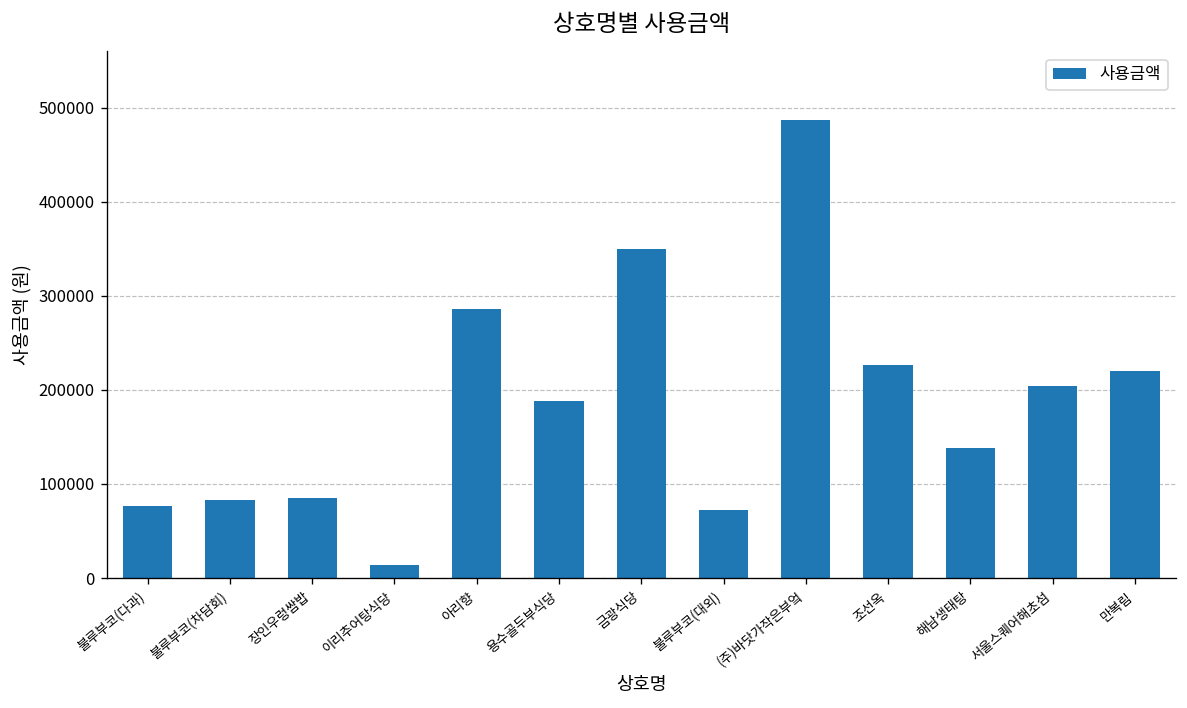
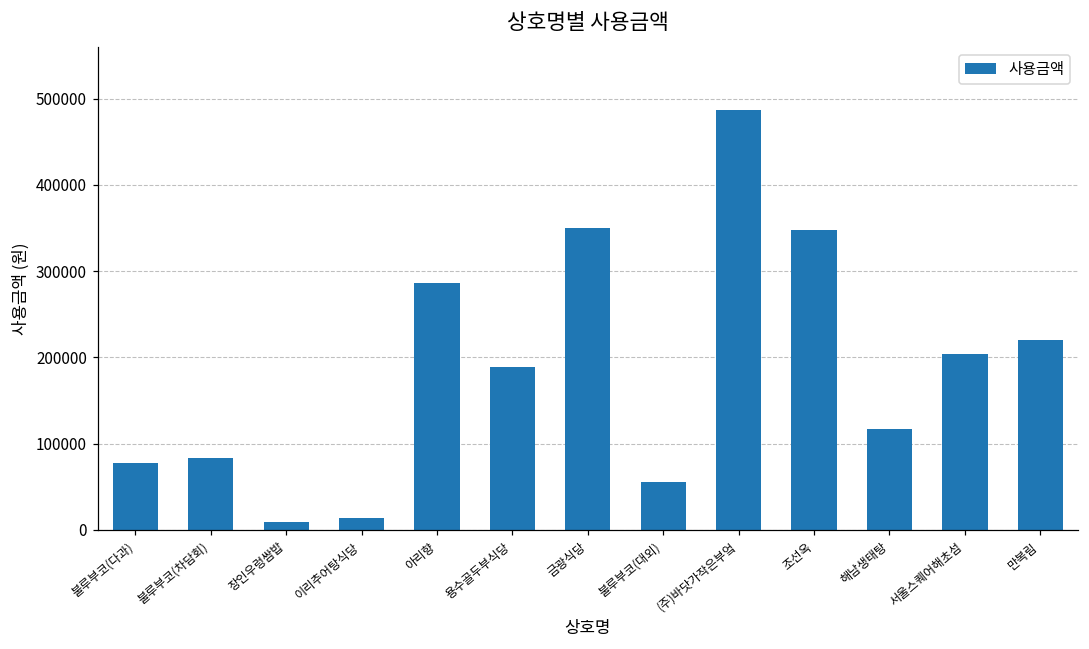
장인우렁쌈밥: 90000 -> 10000
불루부코(대외): 70000 -> 60000
조선옥: 230000 -> 350000
해남생태탕: 140000 -> 120000
